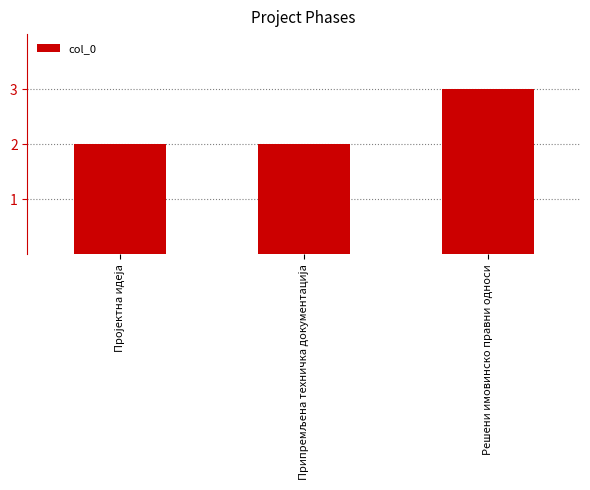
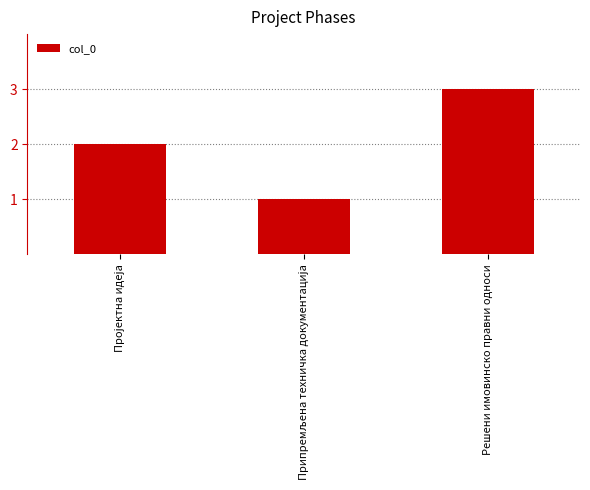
Припремљена техничка документација: 2 -> 1
